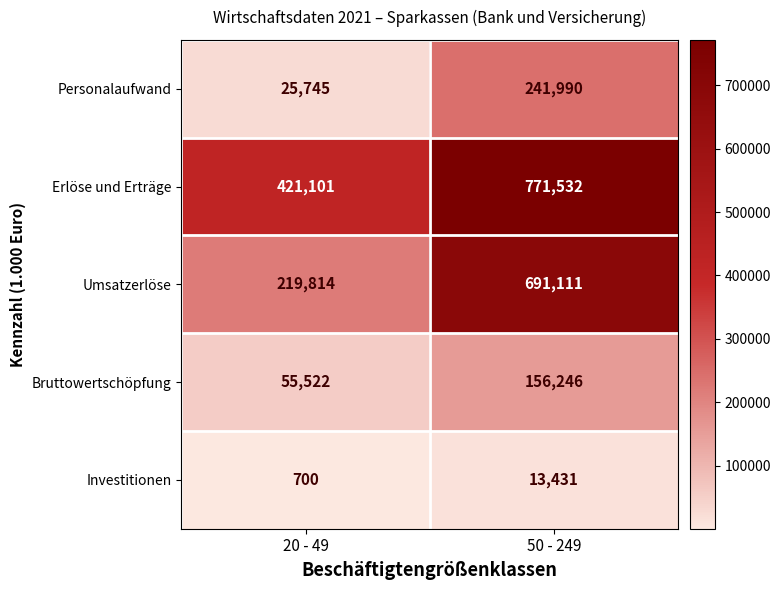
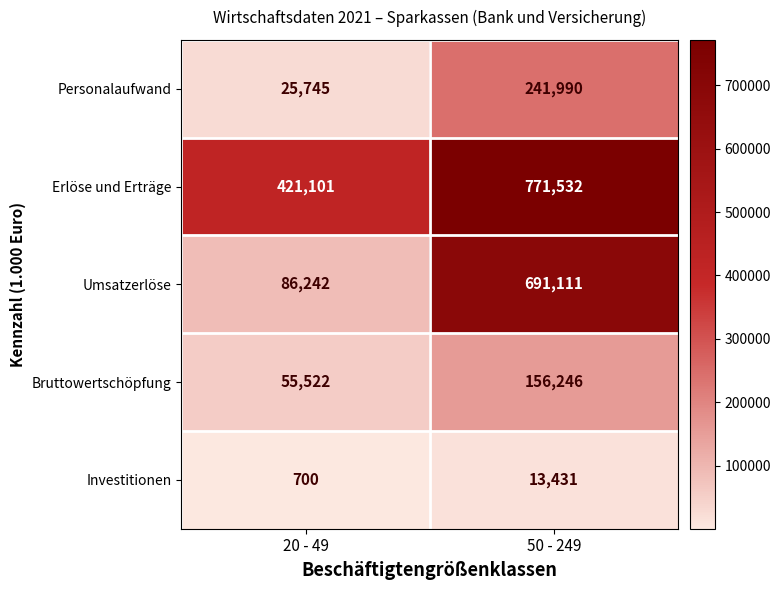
Umsatzerlöse, 20 - 49: 219,814 -> 86,242
